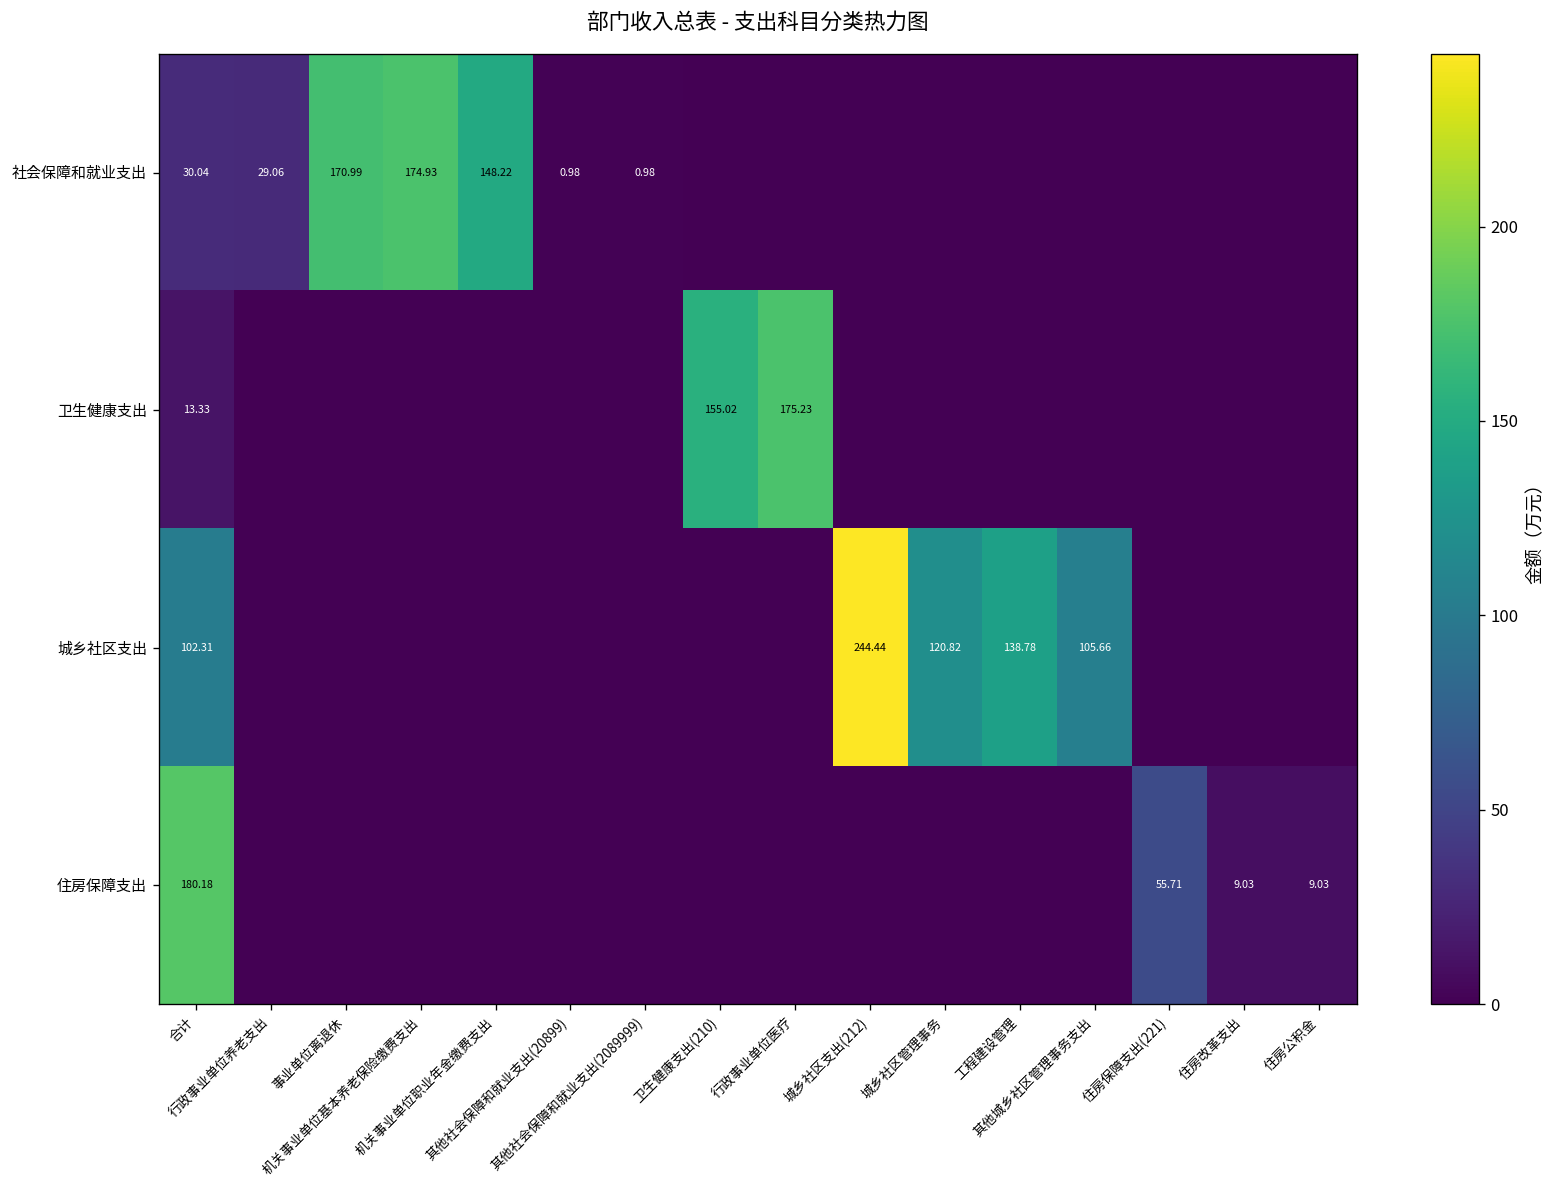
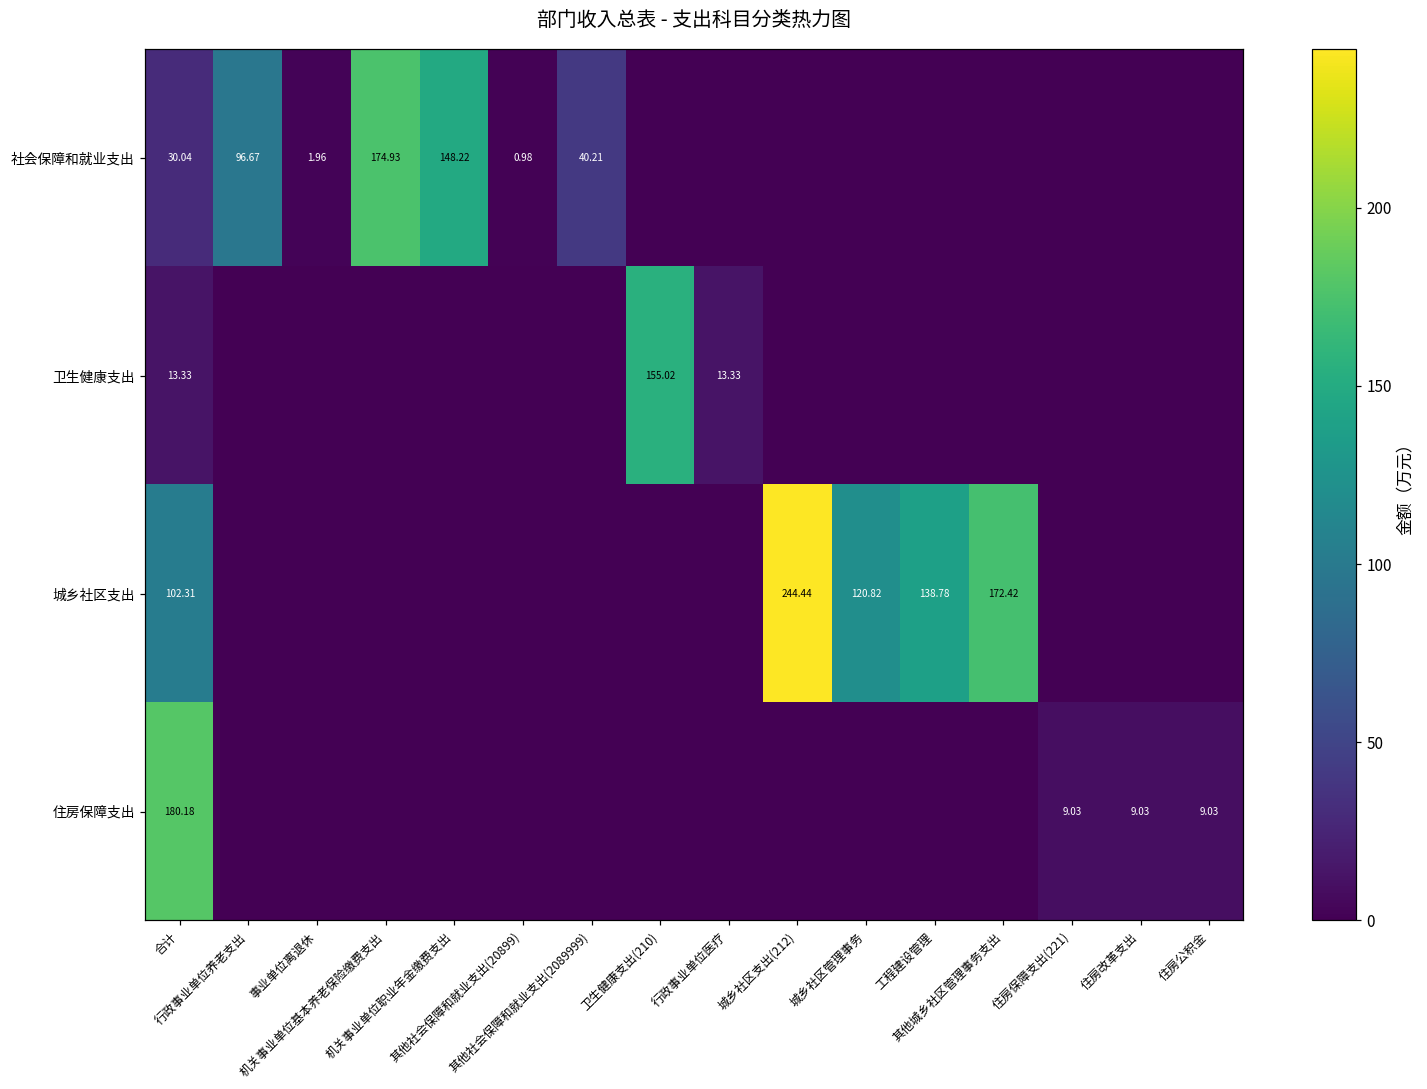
社会保障和就业支出, 行政事业单位养老支出: 29.06 -> 96.67
社会保障和就业支出, 事业单位离退休: 170.99 -> 1.96
社会保障和就业支出, 其他社会保障和就业支出(2089999): 0.98 -> 40.21
卫生健康支出, 行政事业单位医疗: 175.23 -> 13.33
城乡社区支出, 其他城乡社区管理事务支出: 105.66 -> 172.42
住房保障支出, 住房保障支出(221): 55.71 -> 9.03
